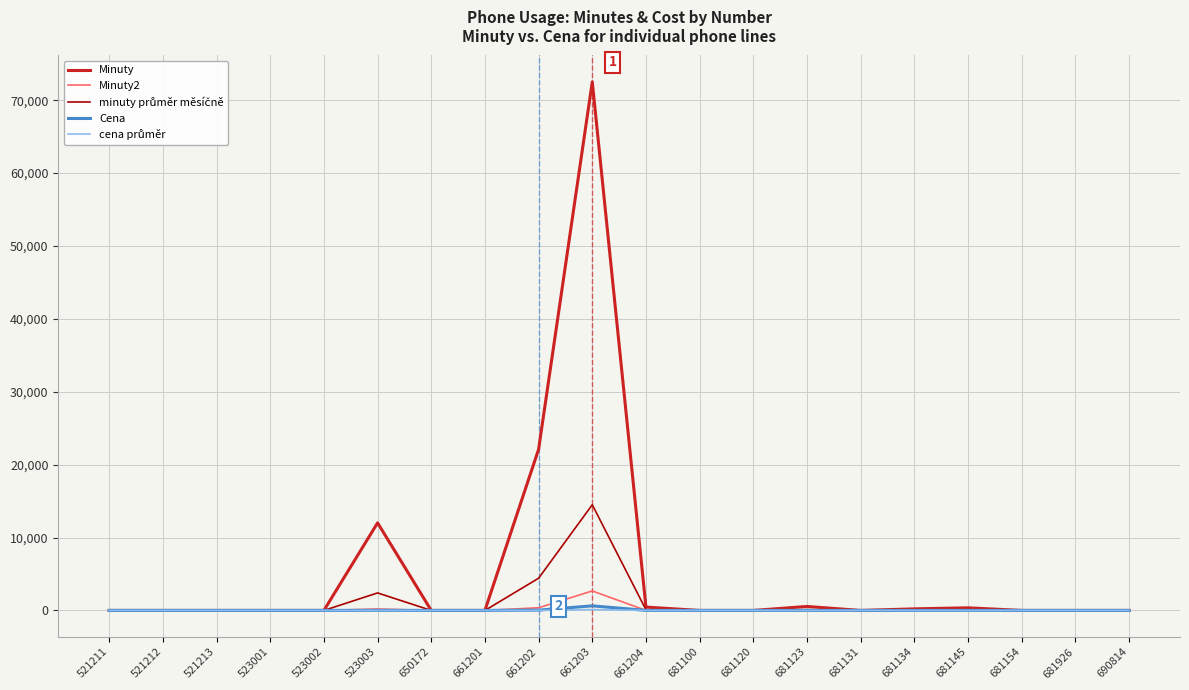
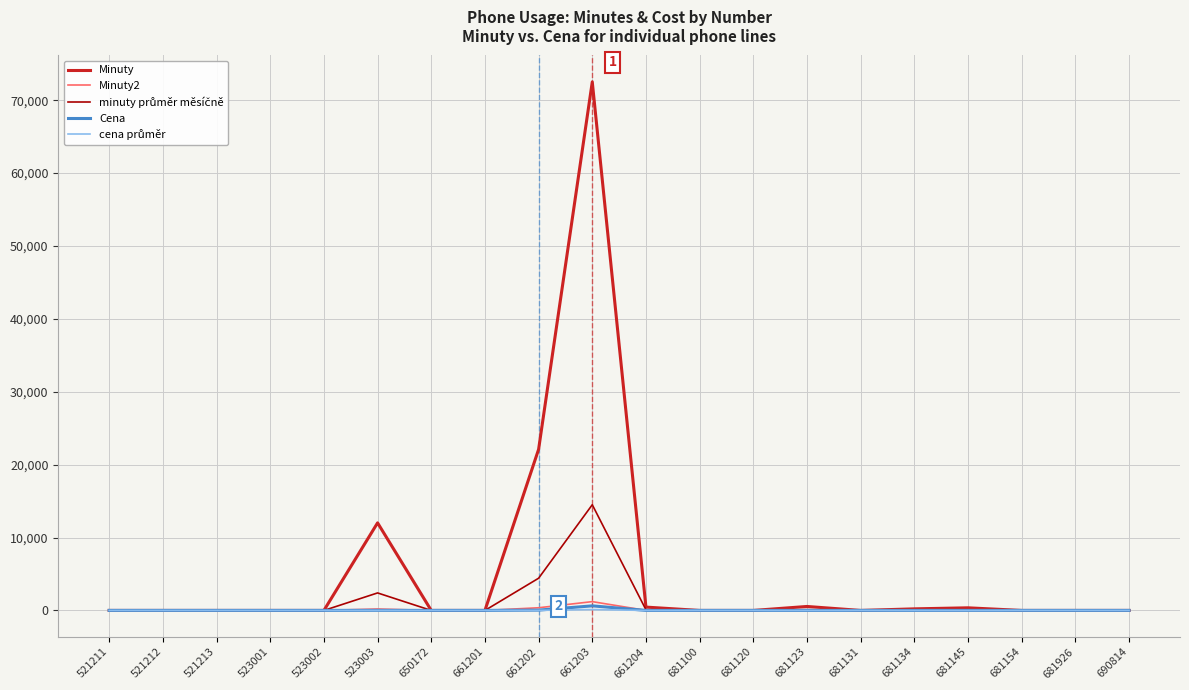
Minuty2, 661203: 3,000 -> 1,000
